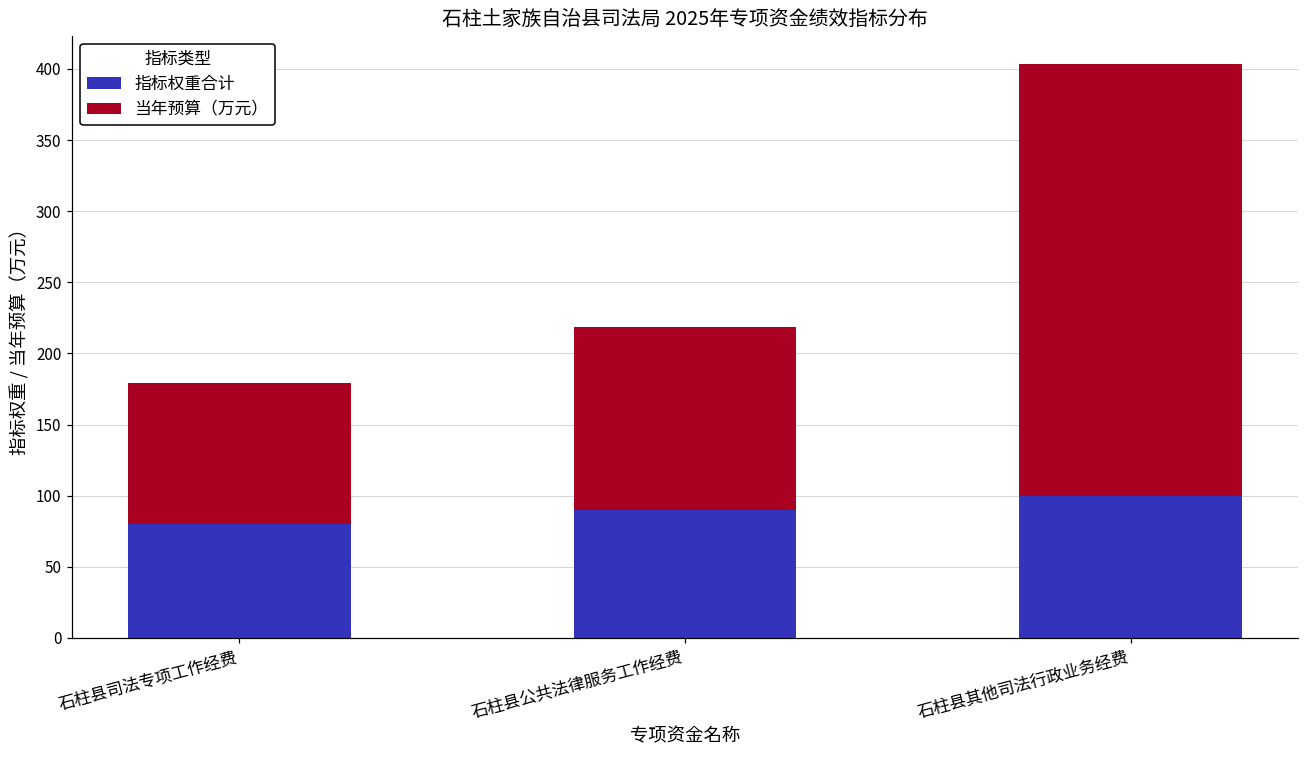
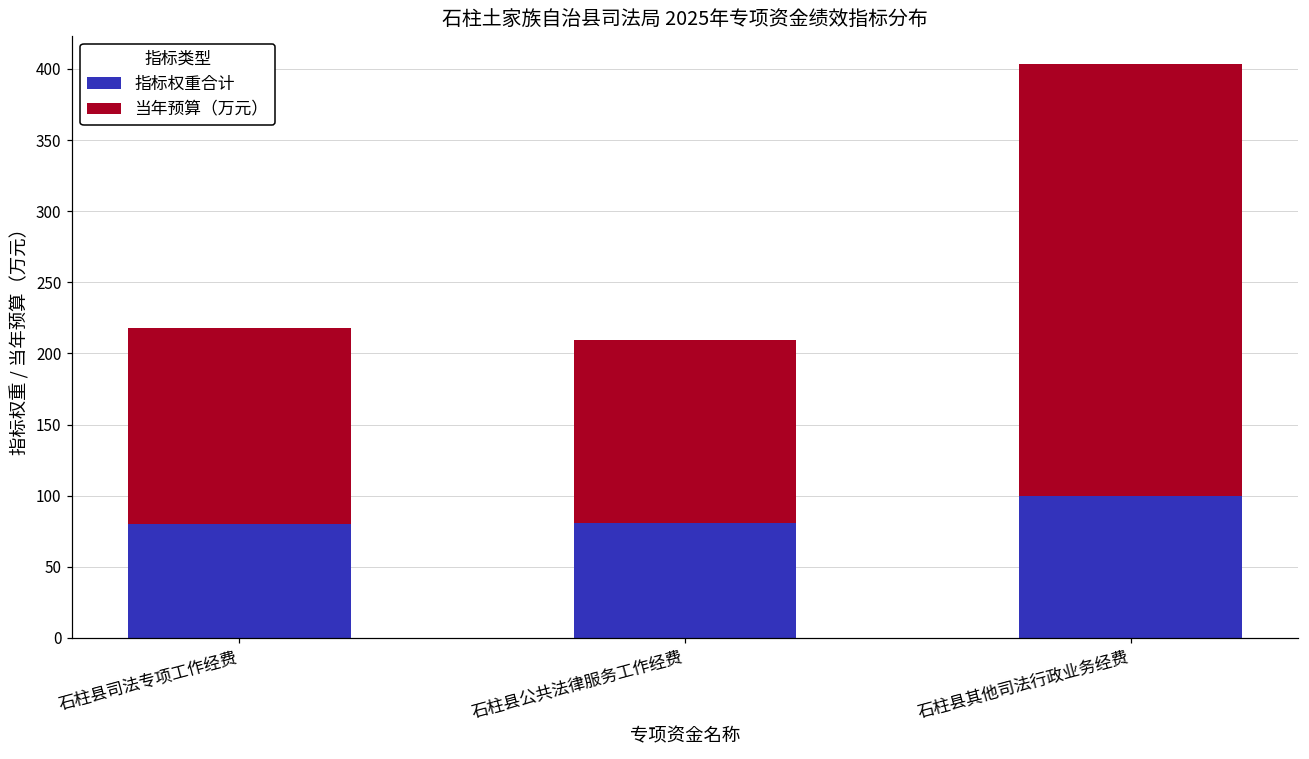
当年预算（万元）, 石柱县司法专项工作经费: 99 -> 138
指标权重合计, 石柱县公共法律服务工作经费: 90 -> 81
